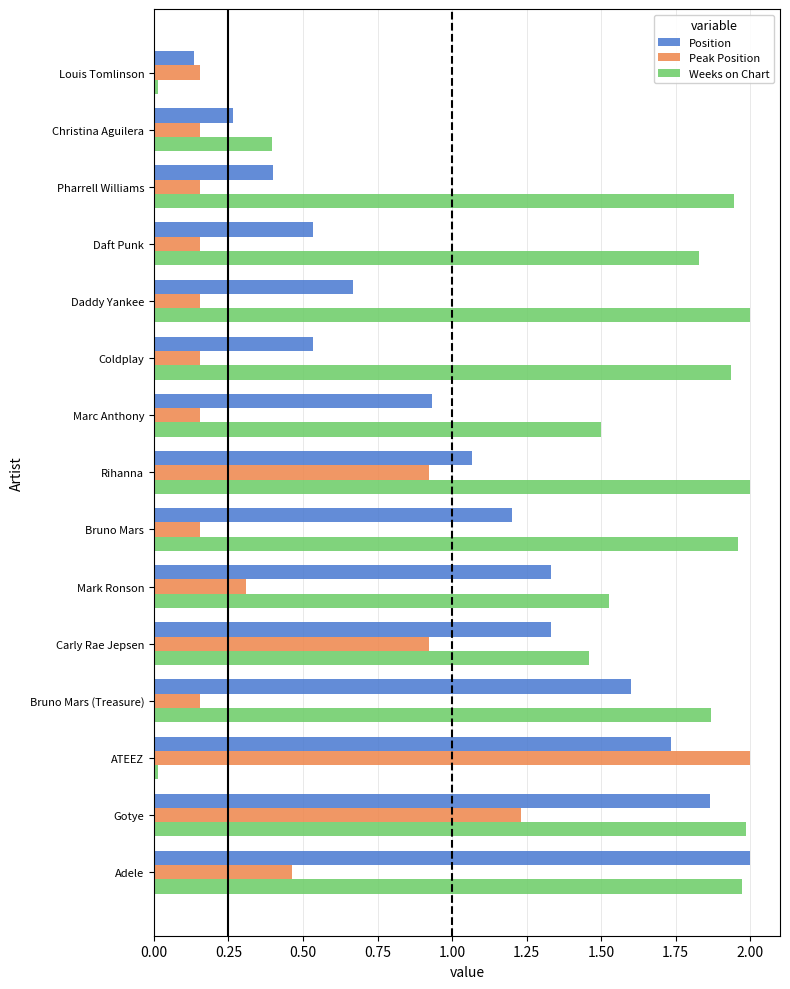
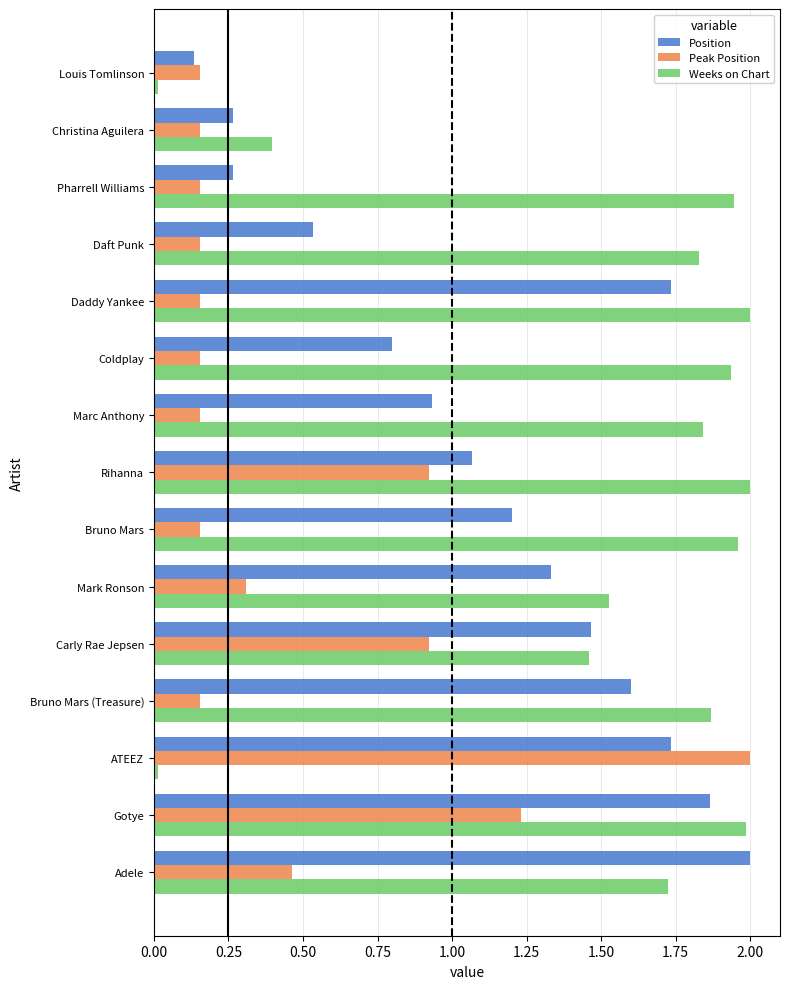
Position, Pharrell Williams: 0.40 -> 0.27
Position, Daddy Yankee: 0.67 -> 1.73
Position, Coldplay: 0.53 -> 0.80
Weeks on Chart, Marc Anthony: 1.50 -> 1.84
Position, Carly Rae Jepsen: 1.33 -> 1.47
Weeks on Chart, Adele: 1.97 -> 1.72
